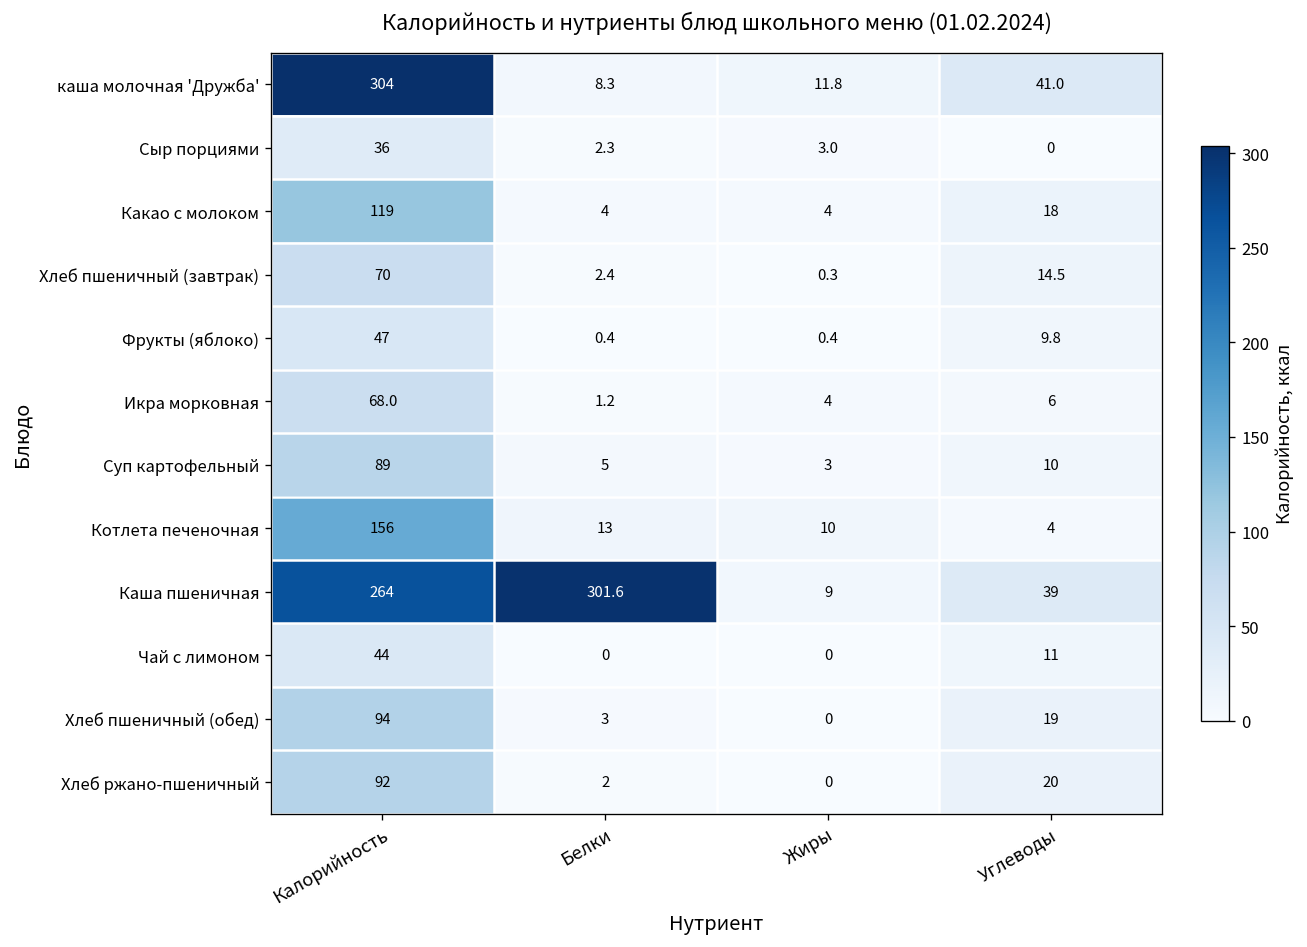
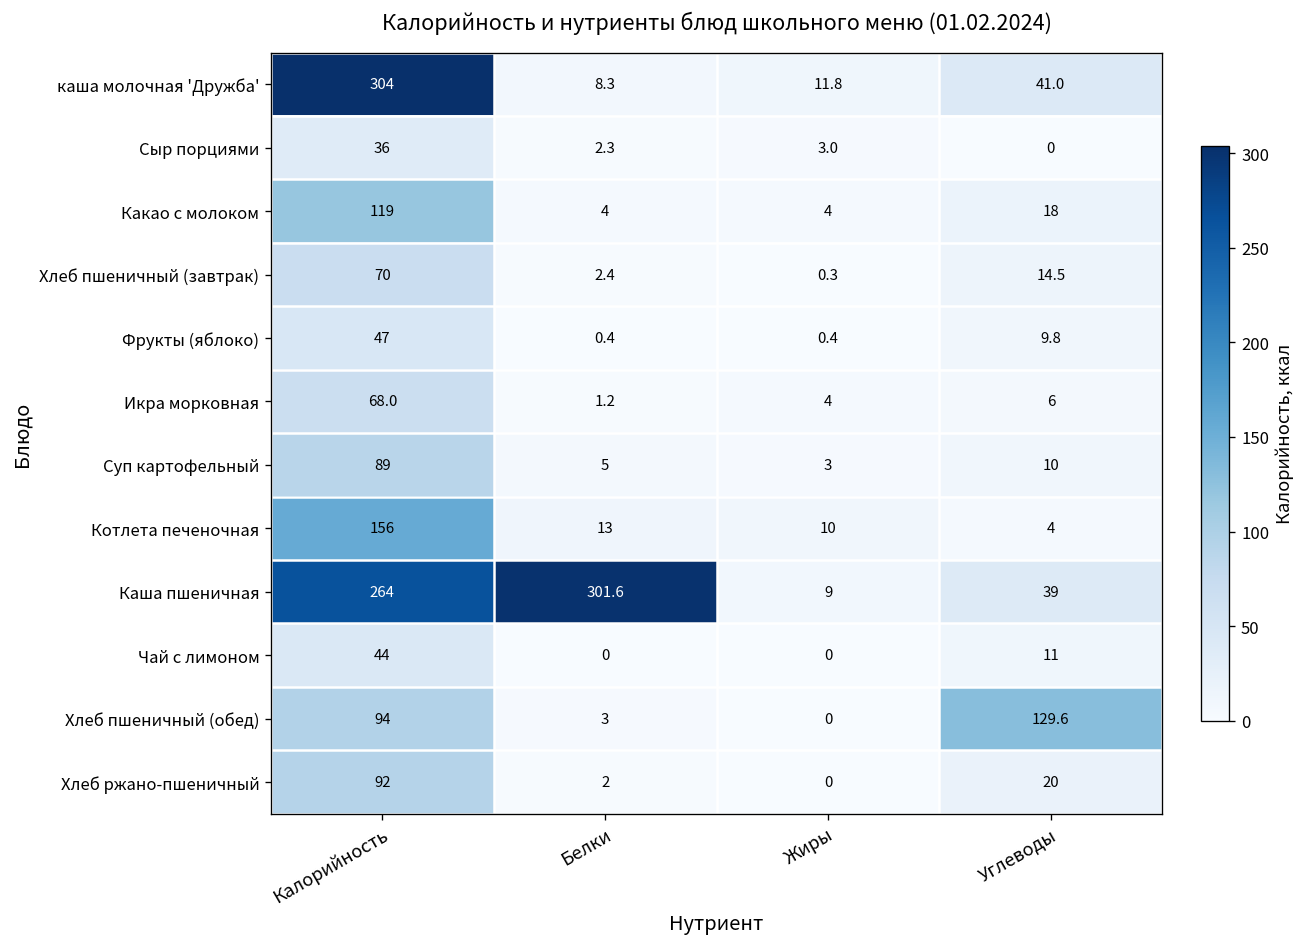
Хлеб пшеничный (обед), Углеводы: 19 -> 129.6
